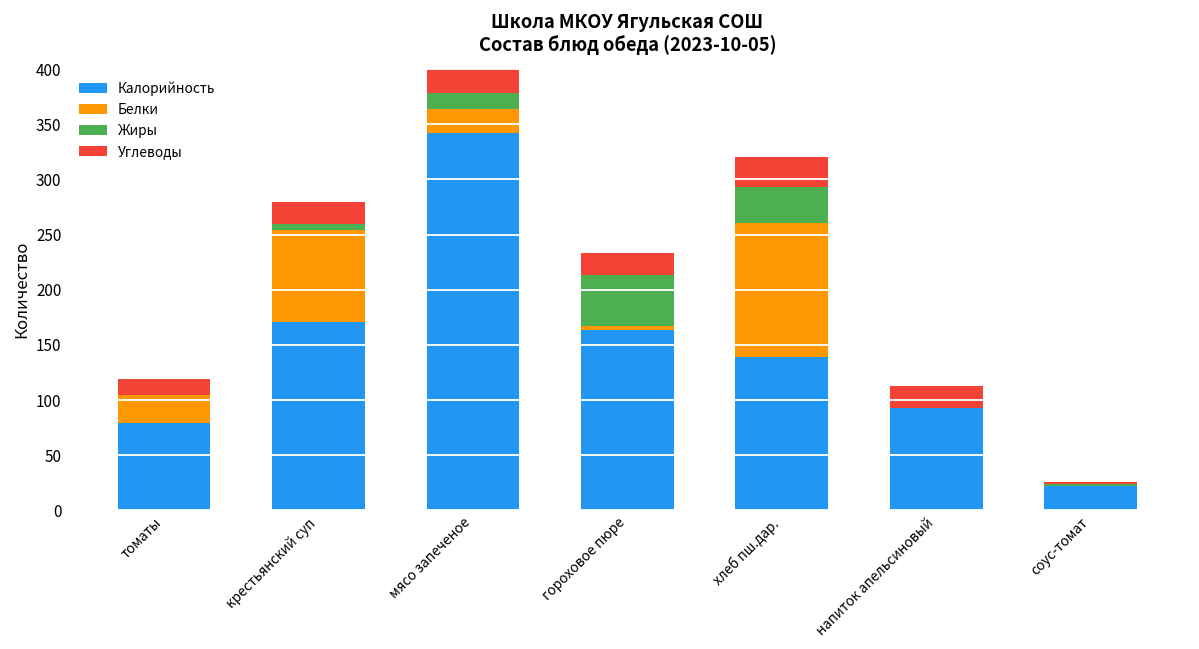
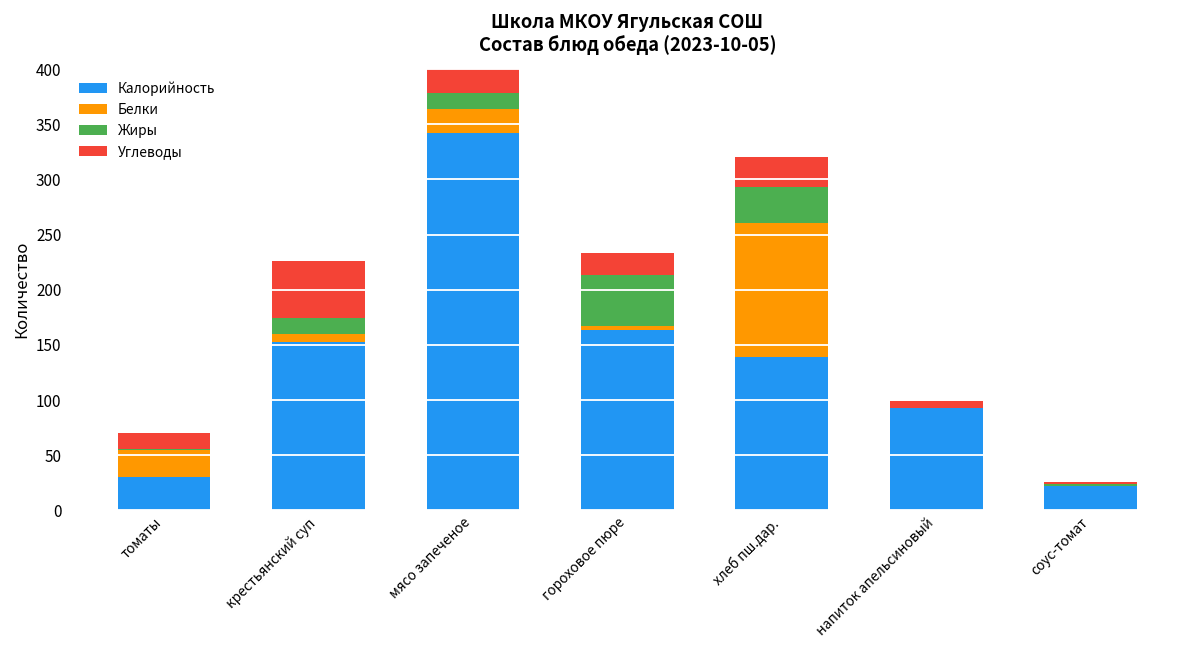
Калорийность, томаты: 79 -> 30
Калорийность, крестьянский суп: 171 -> 153
Белки, крестьянский суп: 83 -> 7
Жиры, крестьянский суп: 5 -> 15
Углеводы, крестьянский суп: 20 -> 51
Углеводы, напиток апельсиновый: 20 -> 6
